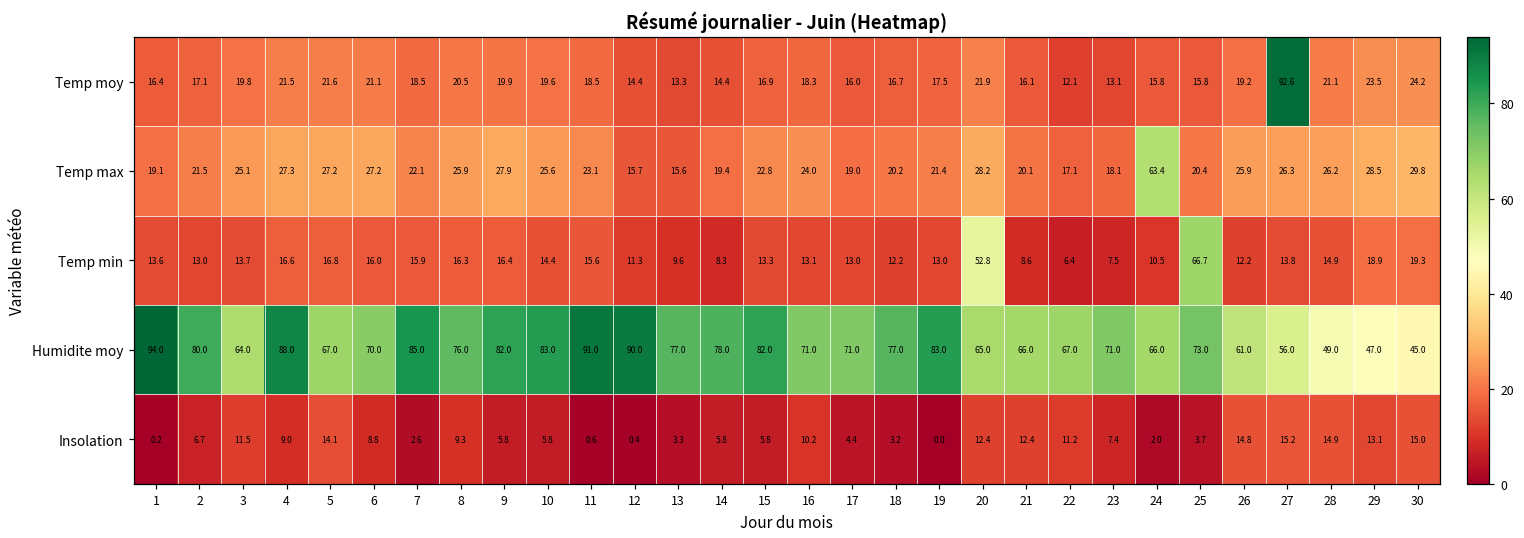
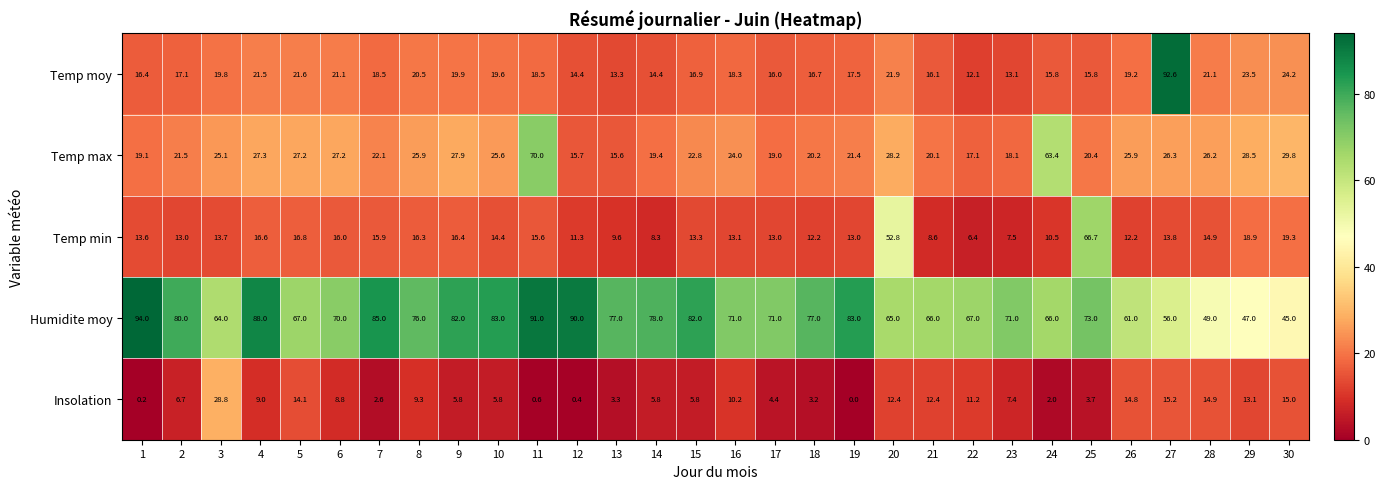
Temp max, 11: 23.1 -> 70.0
Insolation, 3: 11.5 -> 28.8
